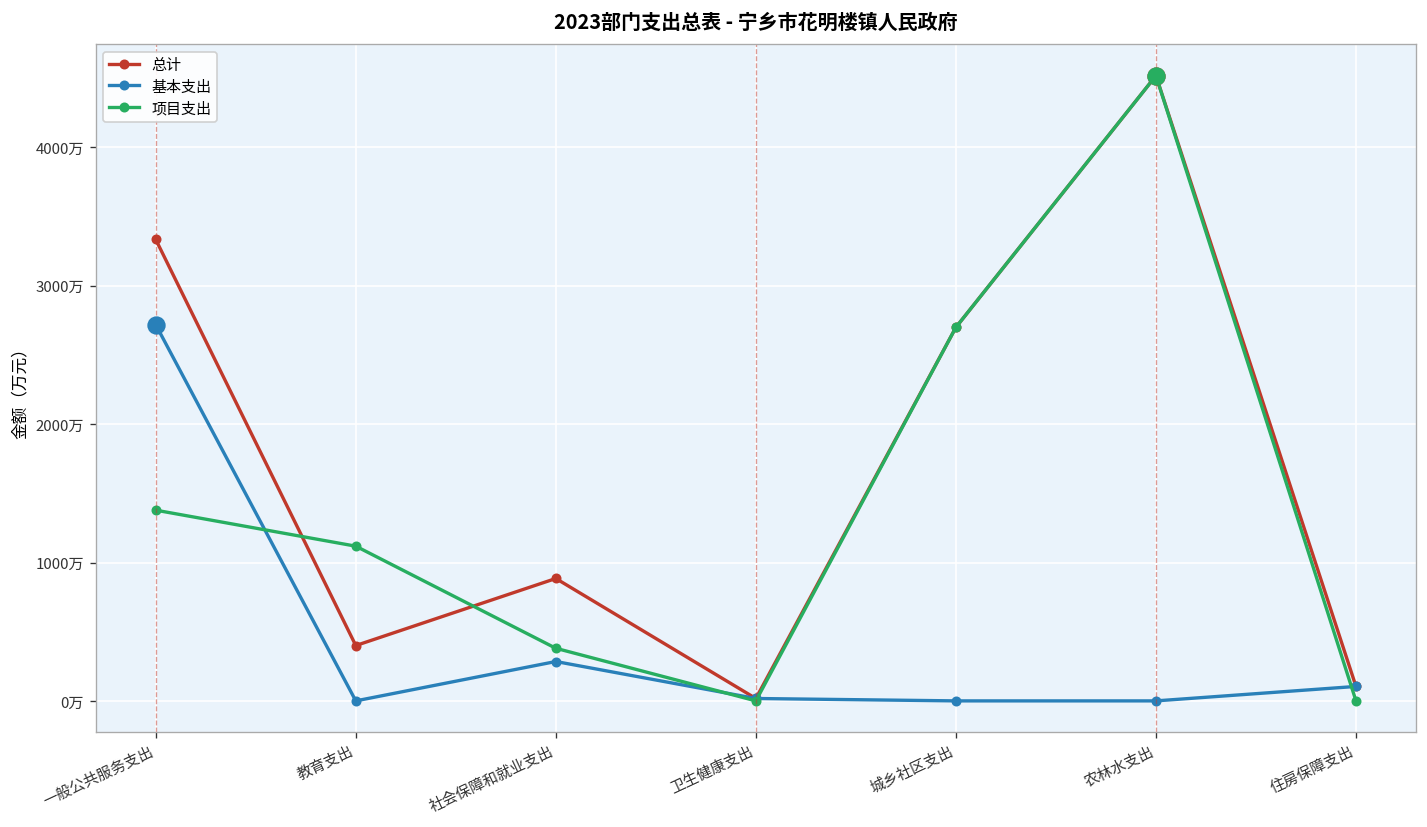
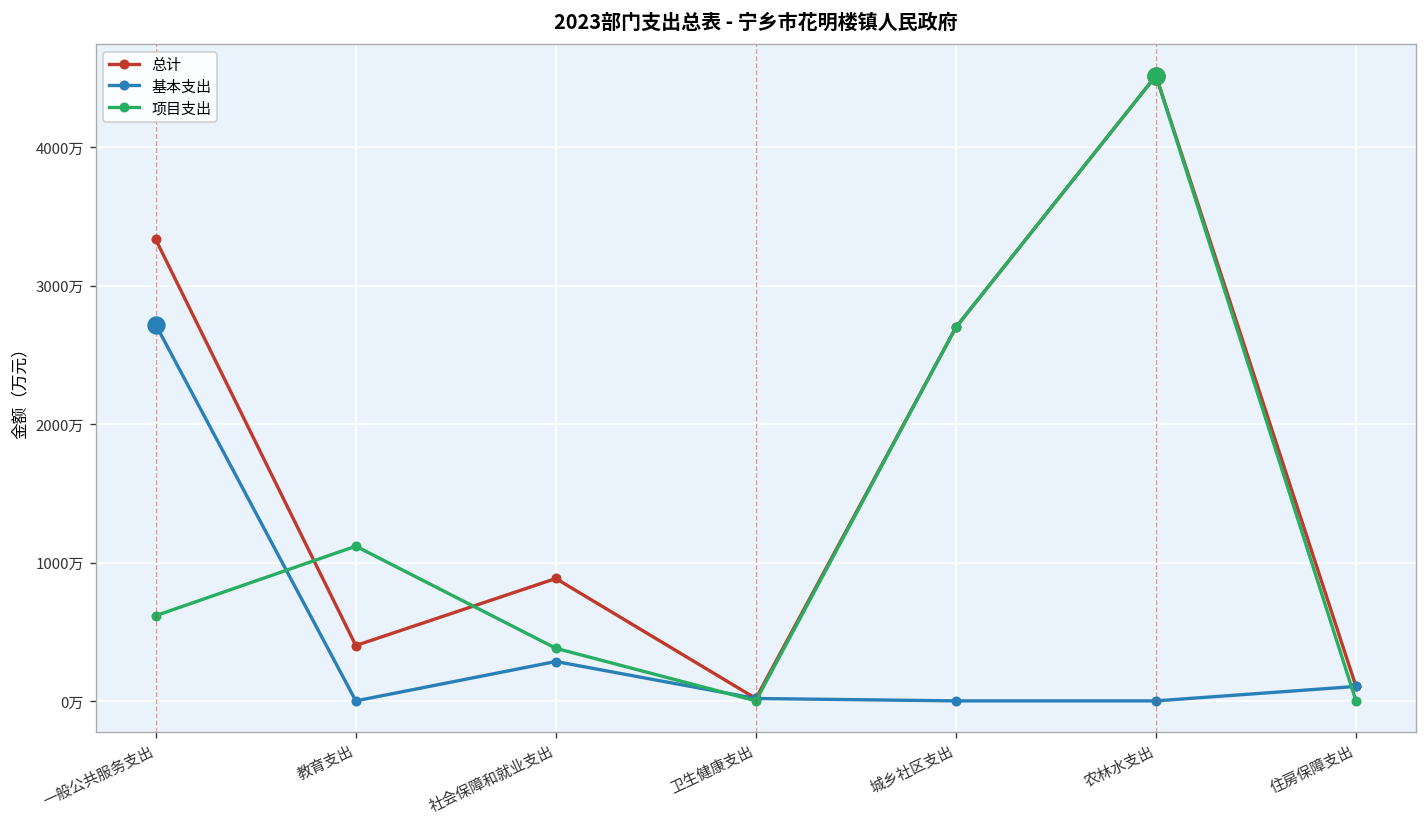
项目支出, 一般公共服务支出: 1380万 -> 620万
